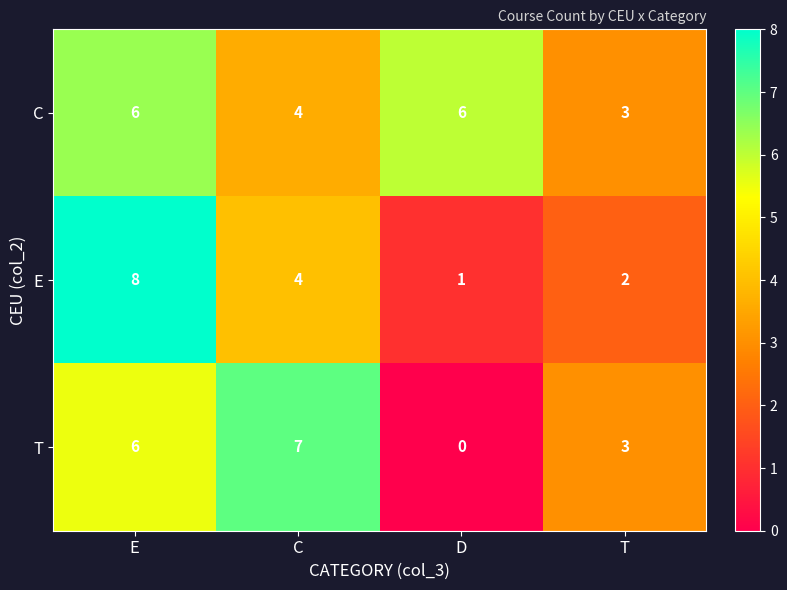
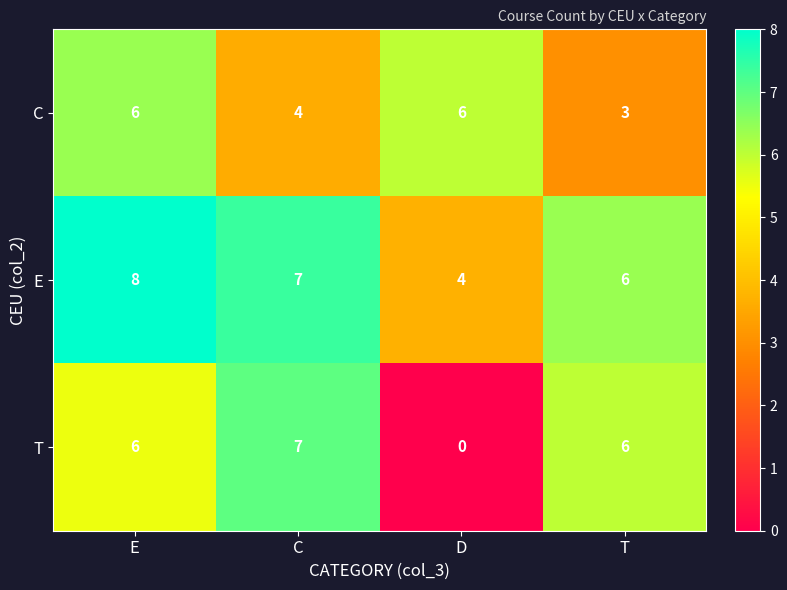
E, C: 4 -> 7
E, D: 1 -> 4
E, T: 2 -> 6
T, T: 3 -> 6
